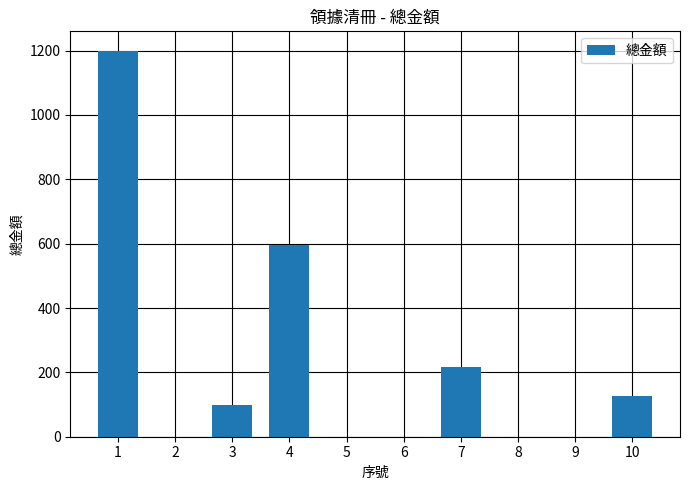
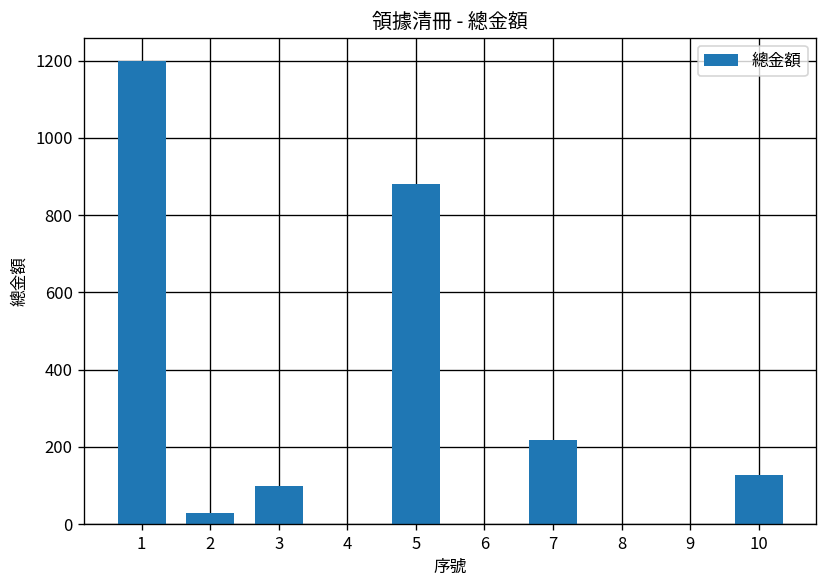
2: 0 -> 30
4: 600 -> 0
5: 0 -> 880
